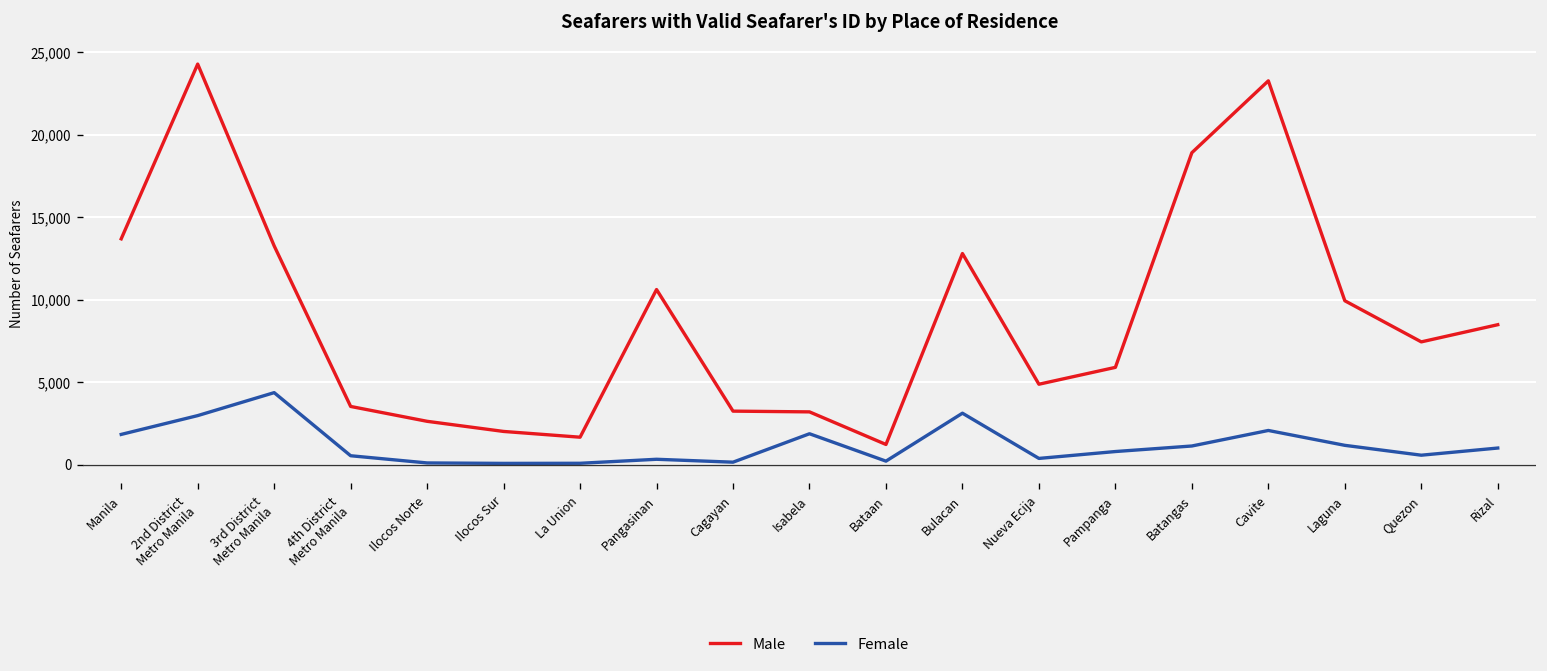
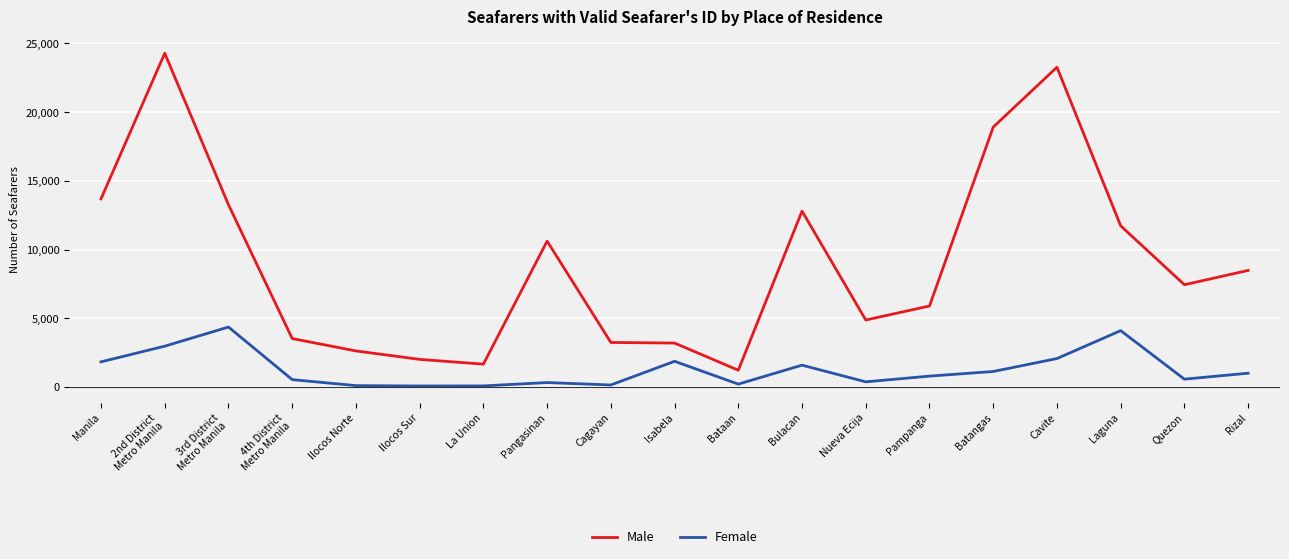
Female, Bulacan: 3,100 -> 1,600
Male, Laguna: 9,900 -> 11,700
Female, Laguna: 1,200 -> 4,100
